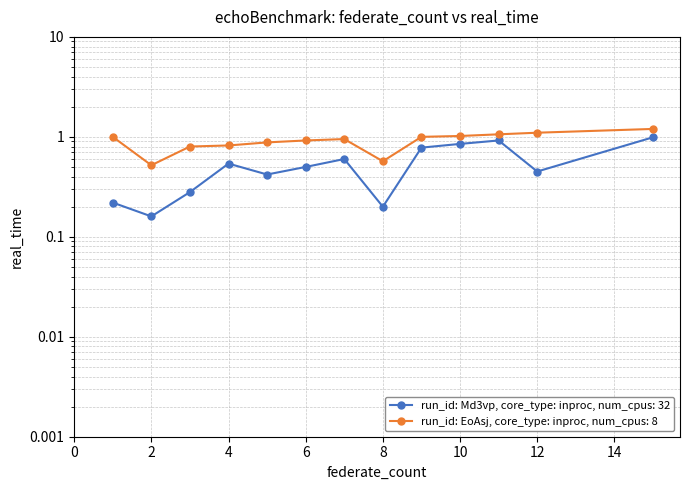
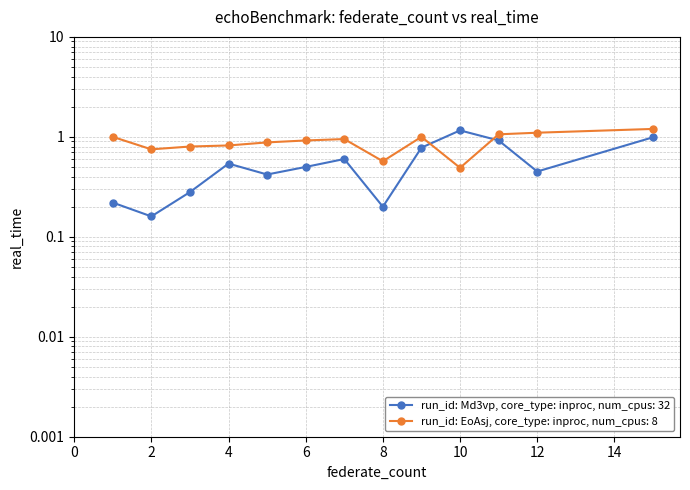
run_id: EoAsj, core_type: inproc, num_cpus: 8, 2: 0.5 -> 0.8
run_id: Md3vp, core_type: inproc, num_cpus: 32, 10: 0.9 -> 1.2
run_id: EoAsj, core_type: inproc, num_cpus: 8, 10: 1.0 -> 0.5
